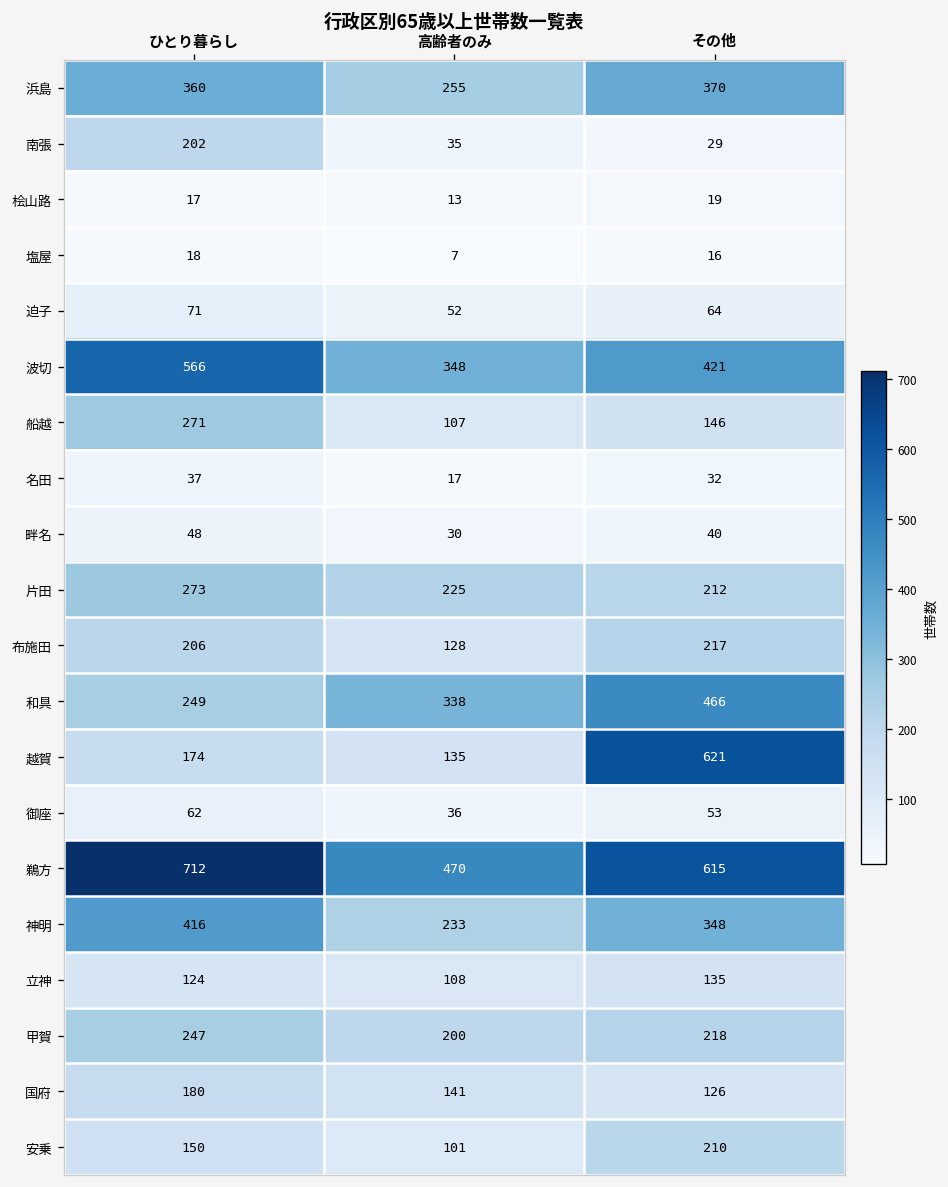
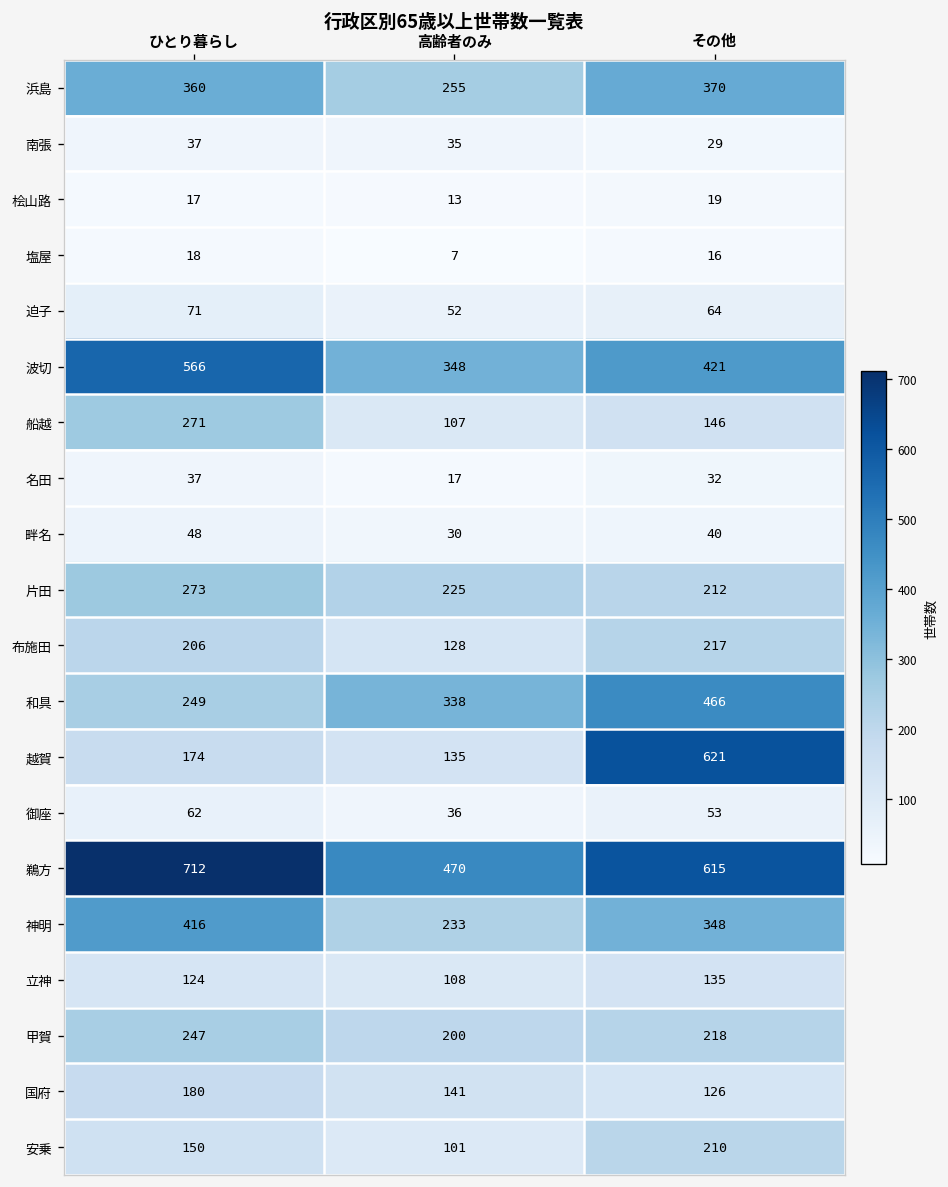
南張, ひとり暮らし: 202 -> 37
